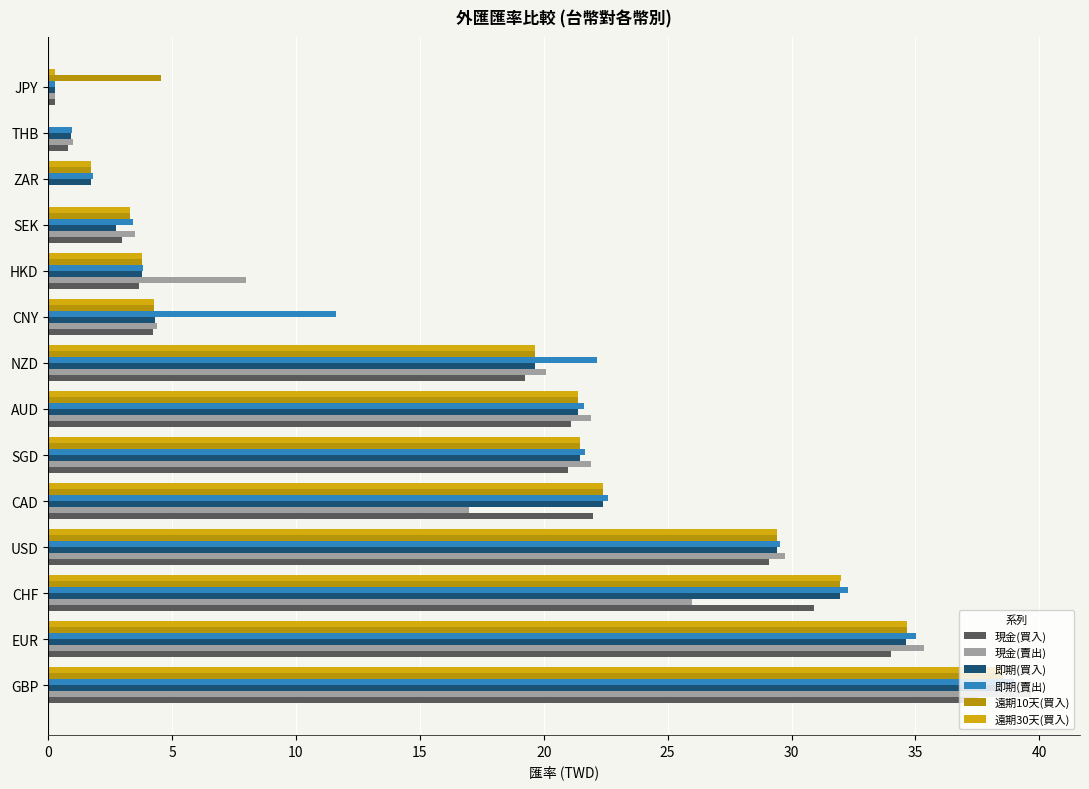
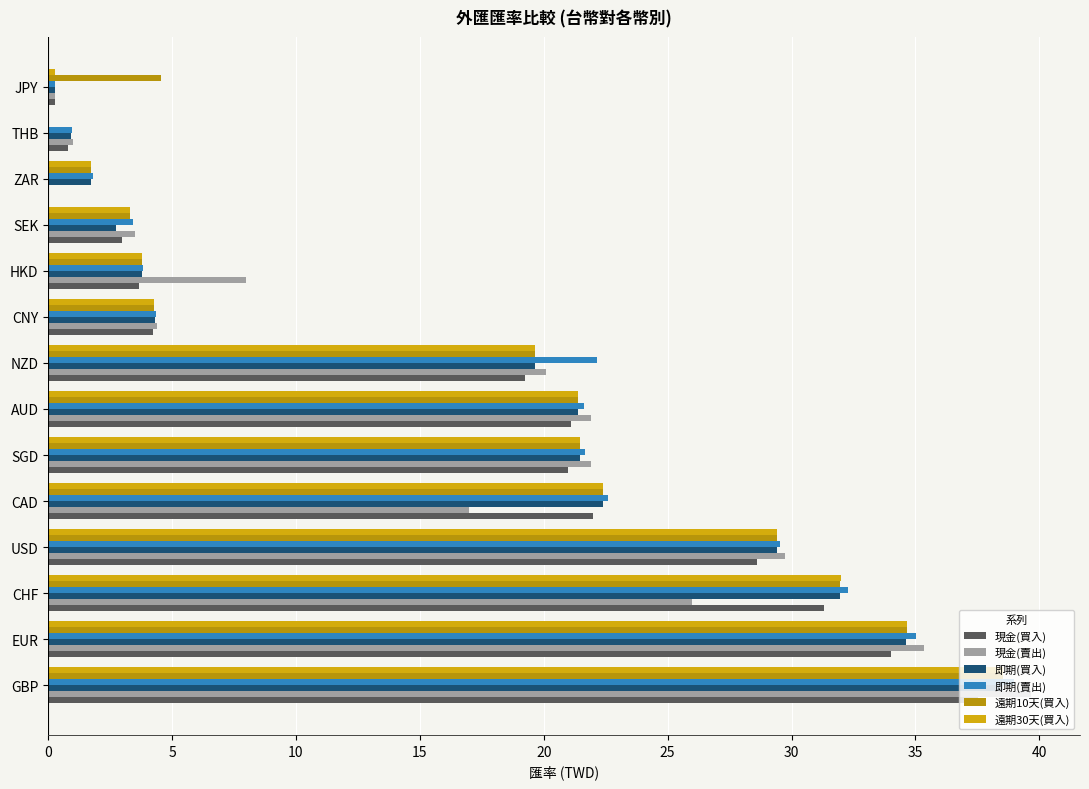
即期(賣出), CNY: 11.6 -> 4.3
現金(買入), USD: 29.1 -> 28.6
現金(買入), CHF: 30.9 -> 31.3
